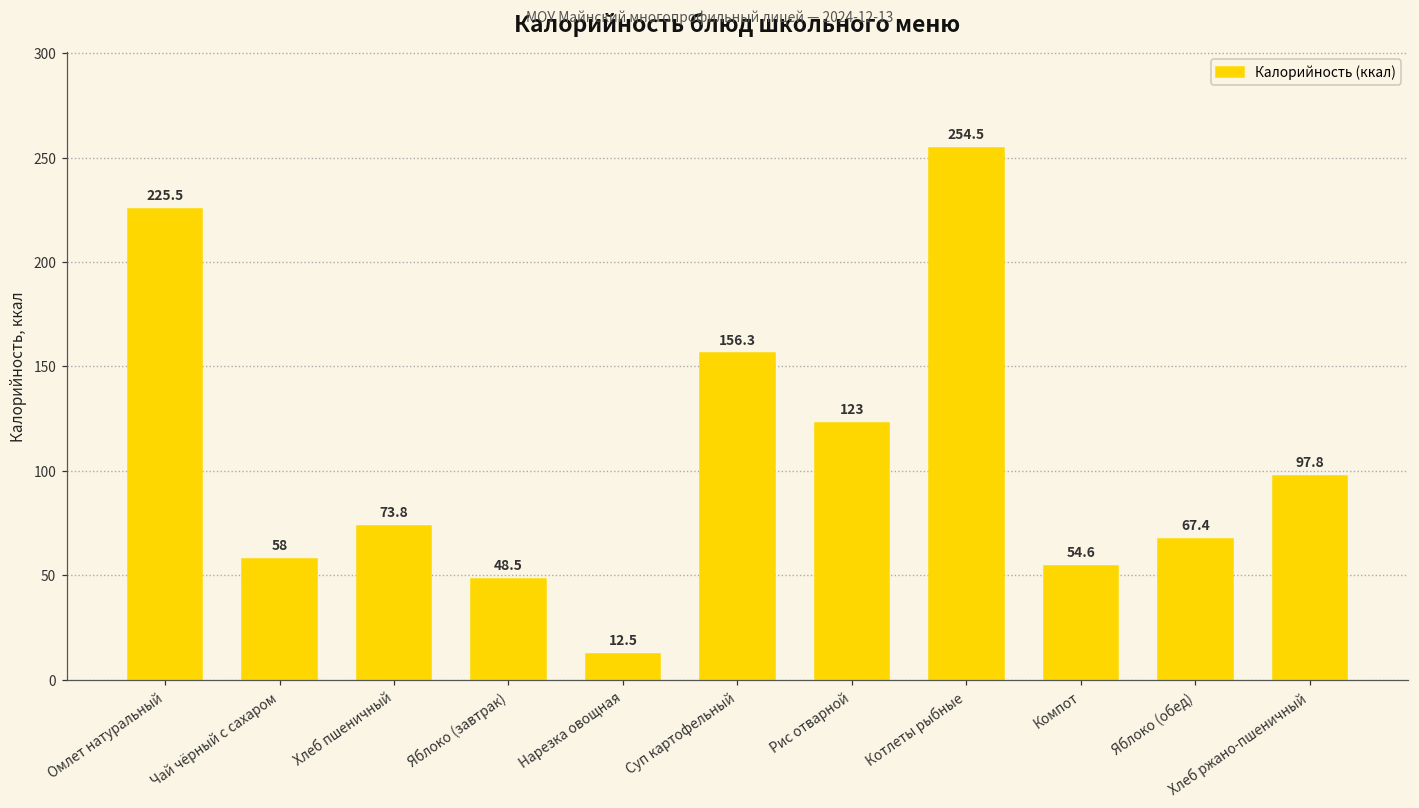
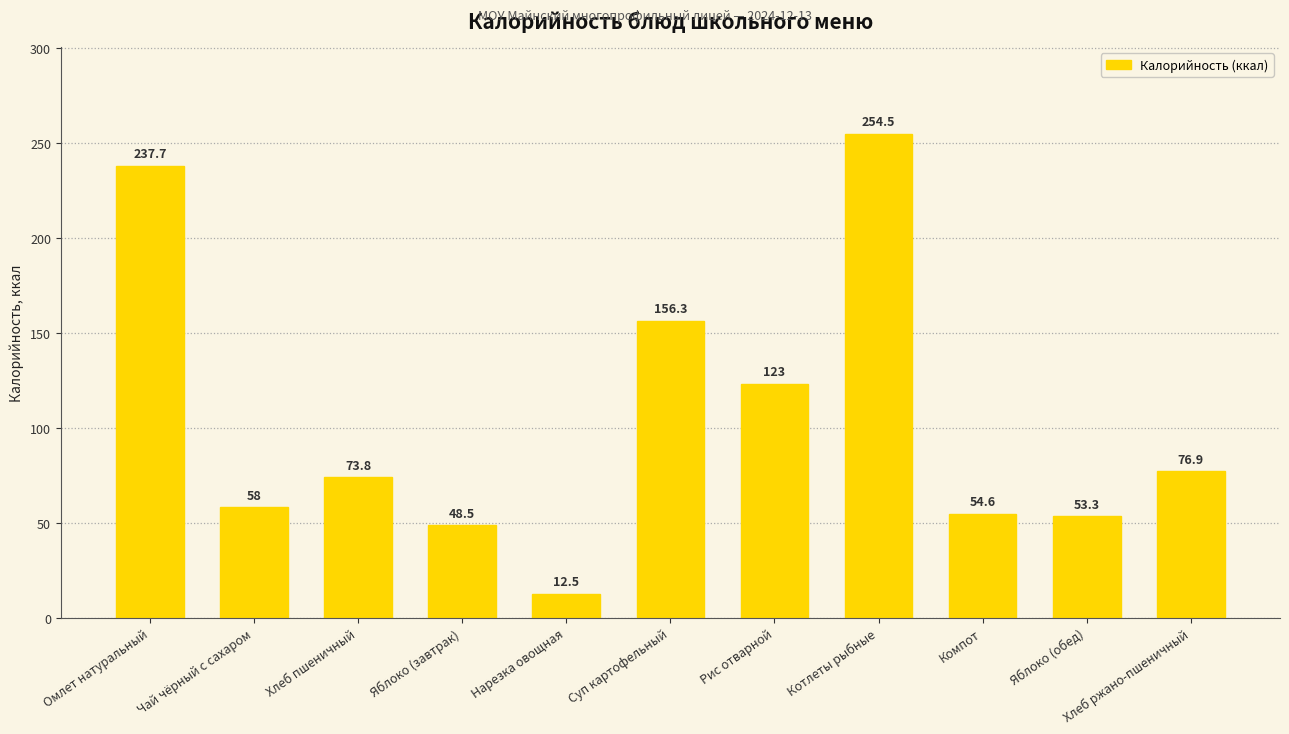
Омлет натуральный: 225.5 -> 237.7
Яблоко (обед): 67.4 -> 53.3
Хлеб ржано-пшеничный: 97.8 -> 76.9
